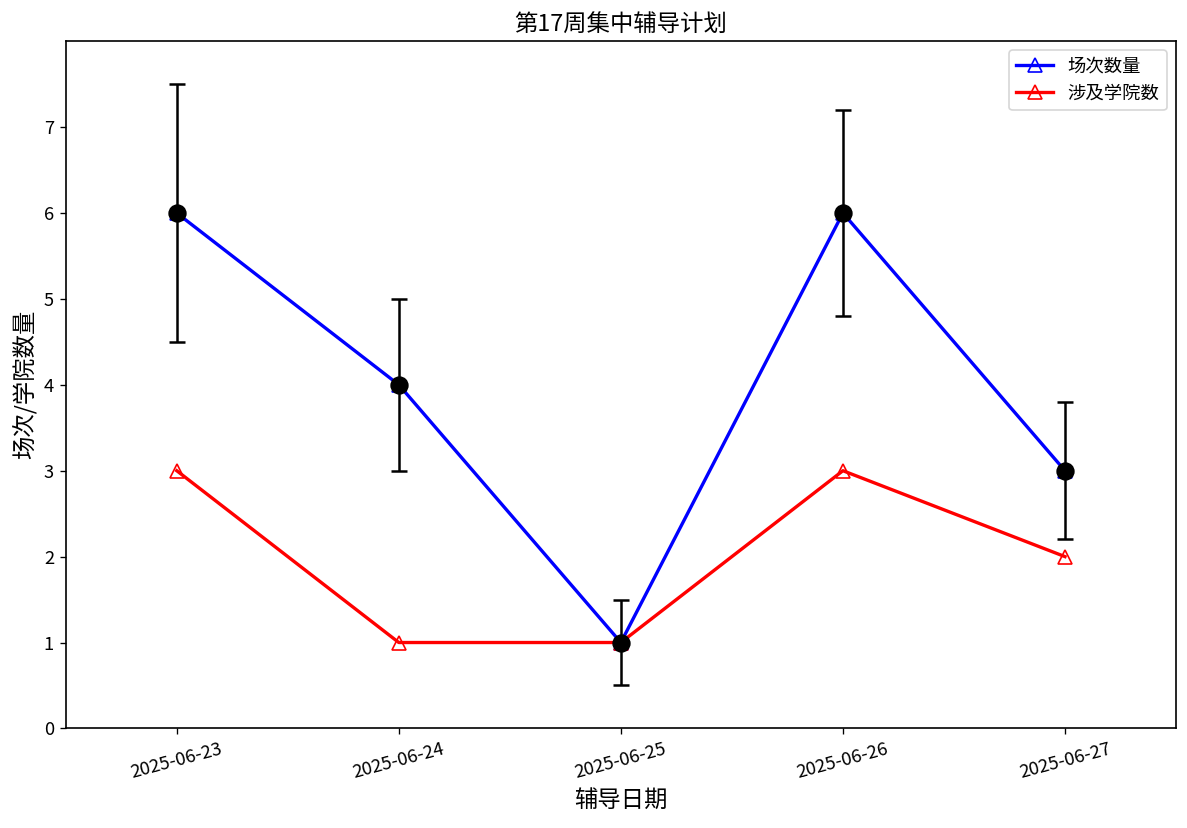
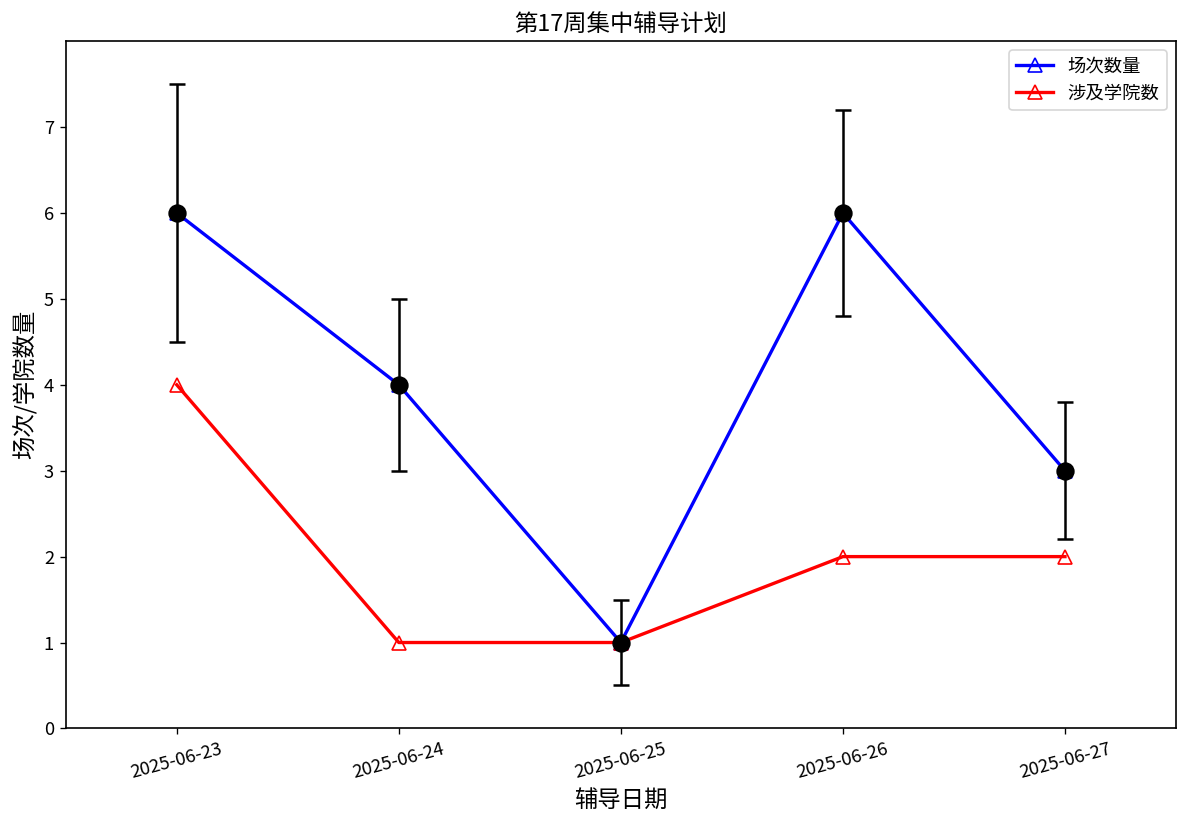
涉及学院数, 2025-06-23: 3 -> 4
涉及学院数, 2025-06-26: 3 -> 2
